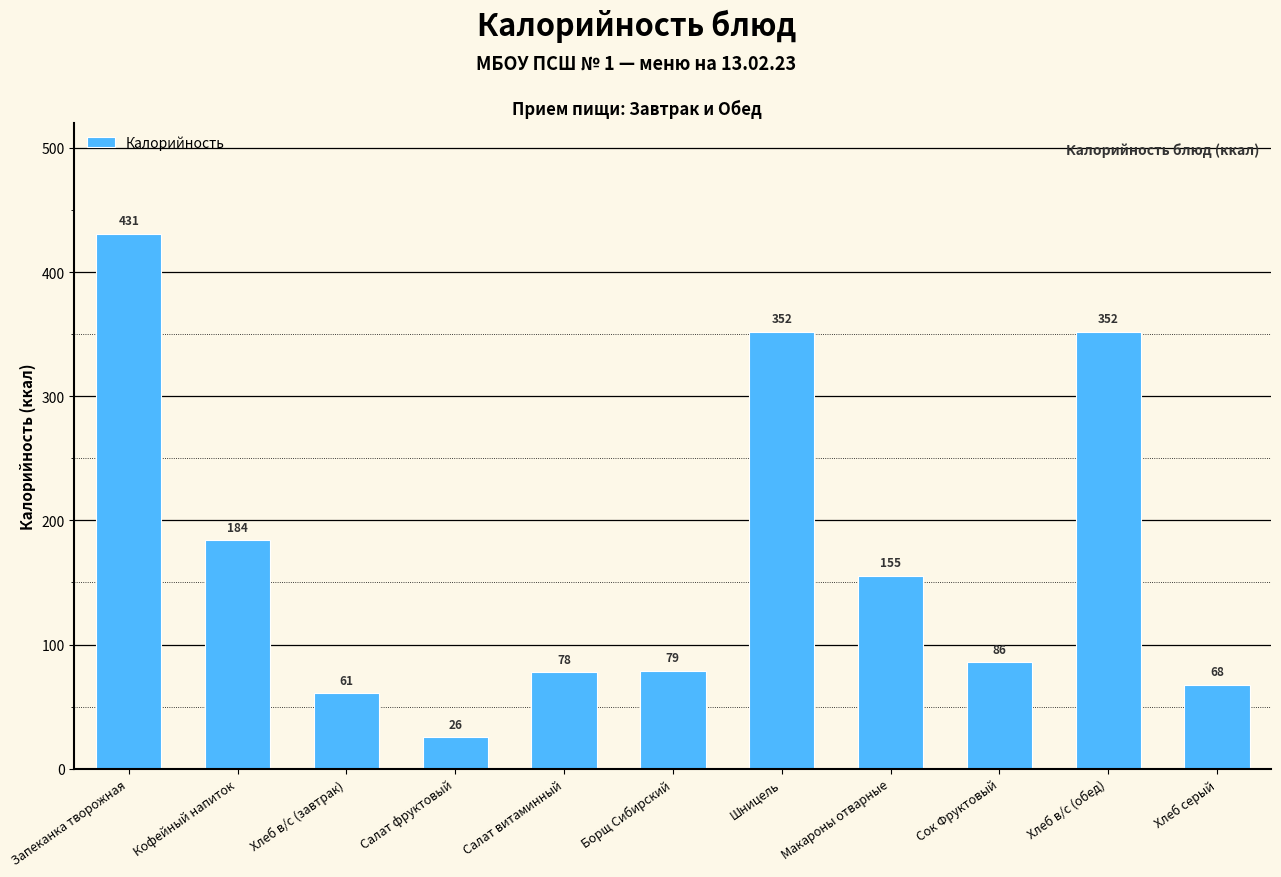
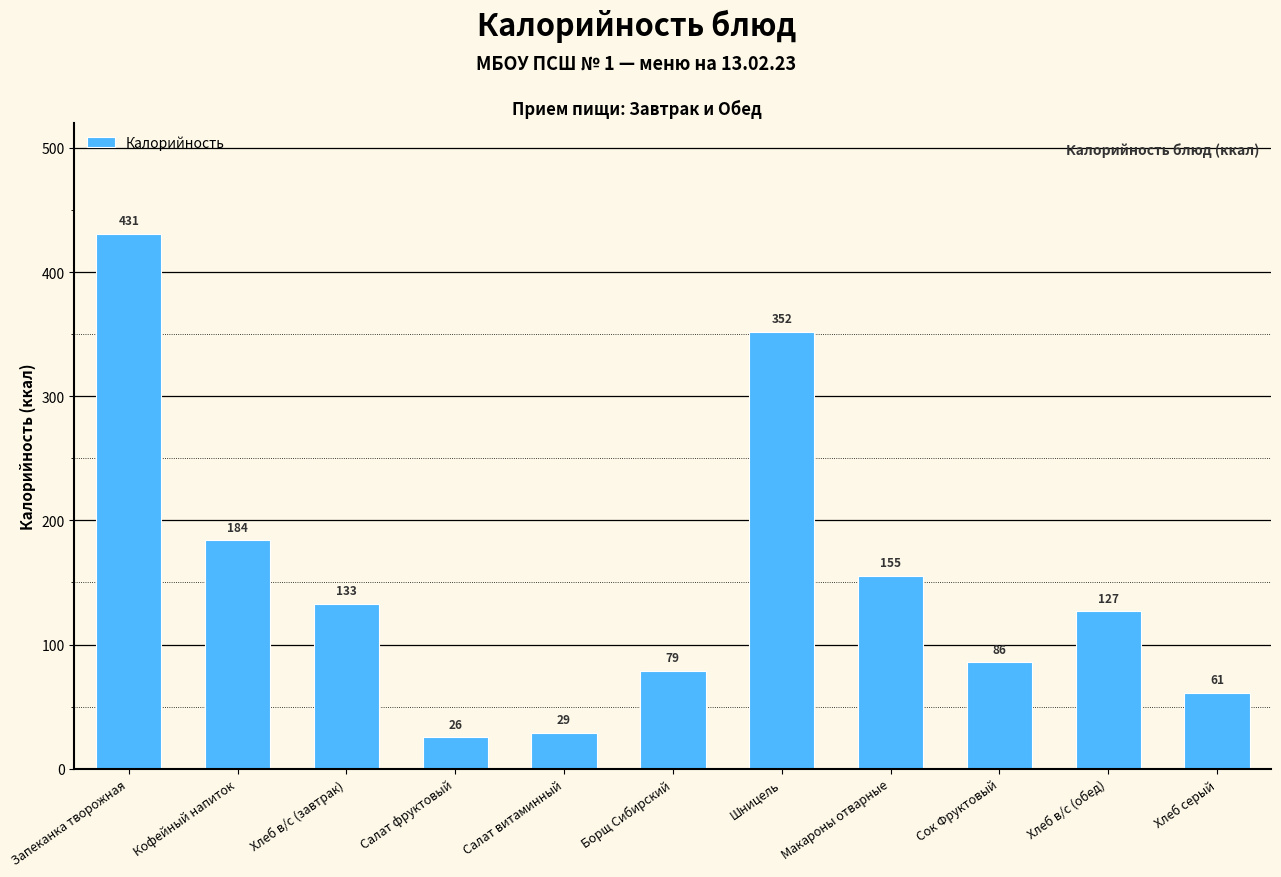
Хлеб в/с (завтрак): 61 -> 133
Салат витаминный: 78 -> 29
Хлеб в/с (обед): 352 -> 127
Хлеб серый: 68 -> 61
